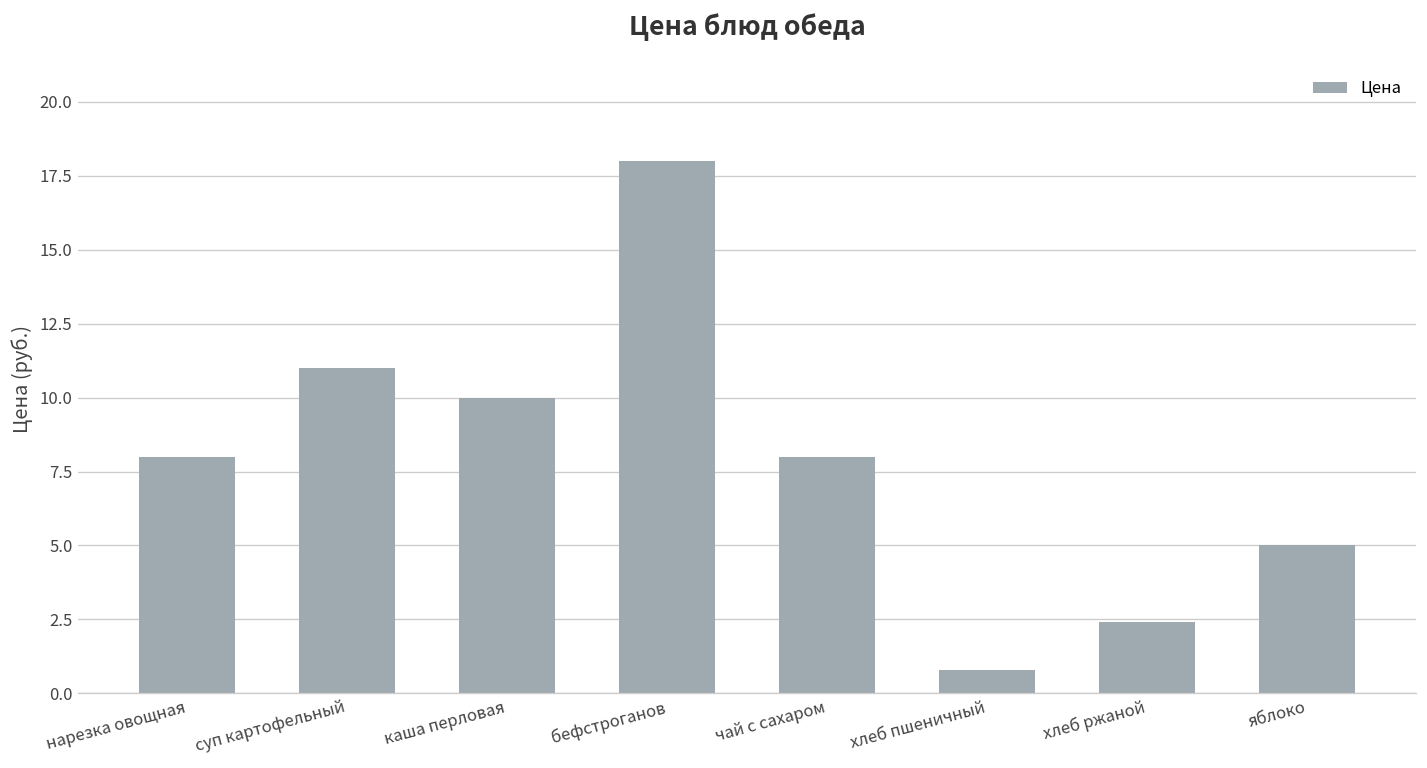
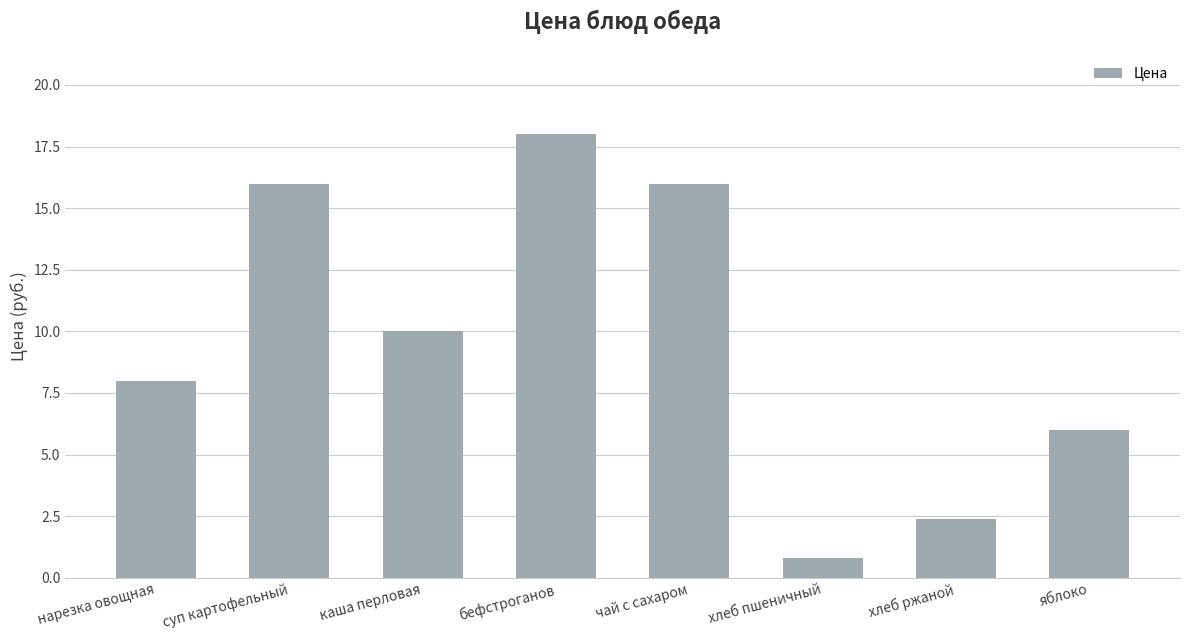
суп картофельный: 11 -> 16
чай с сахаром: 8 -> 16
яблоко: 5 -> 6
